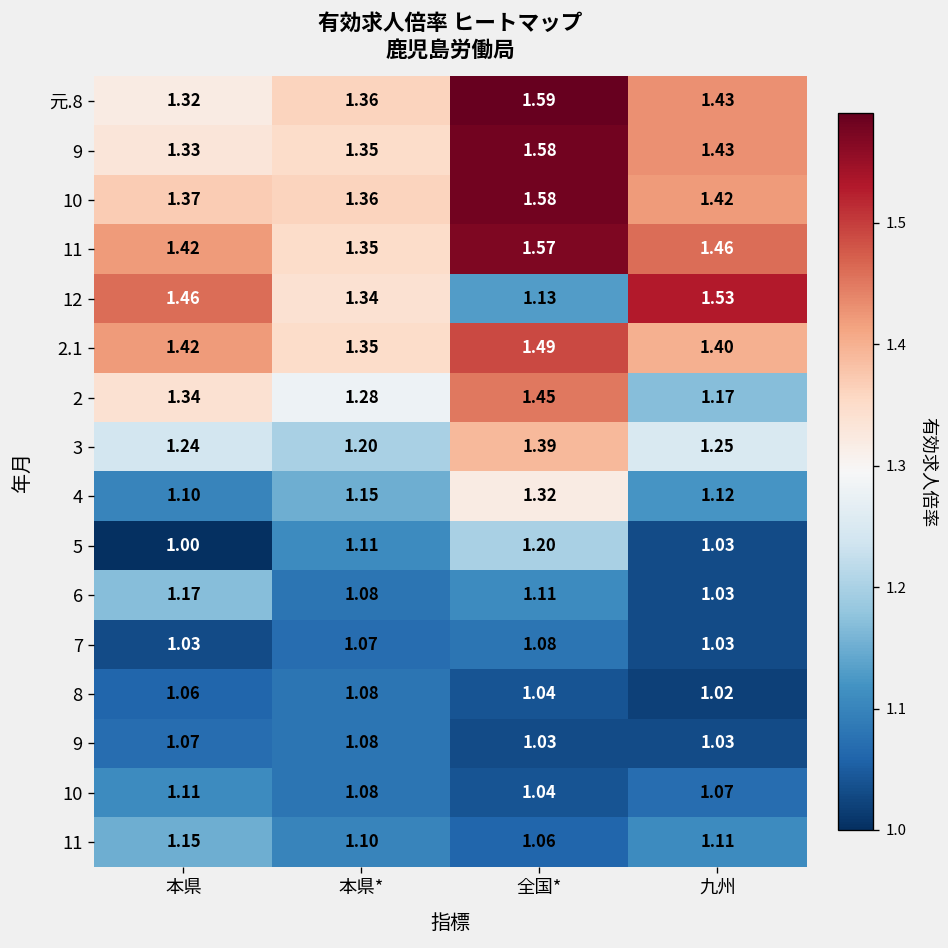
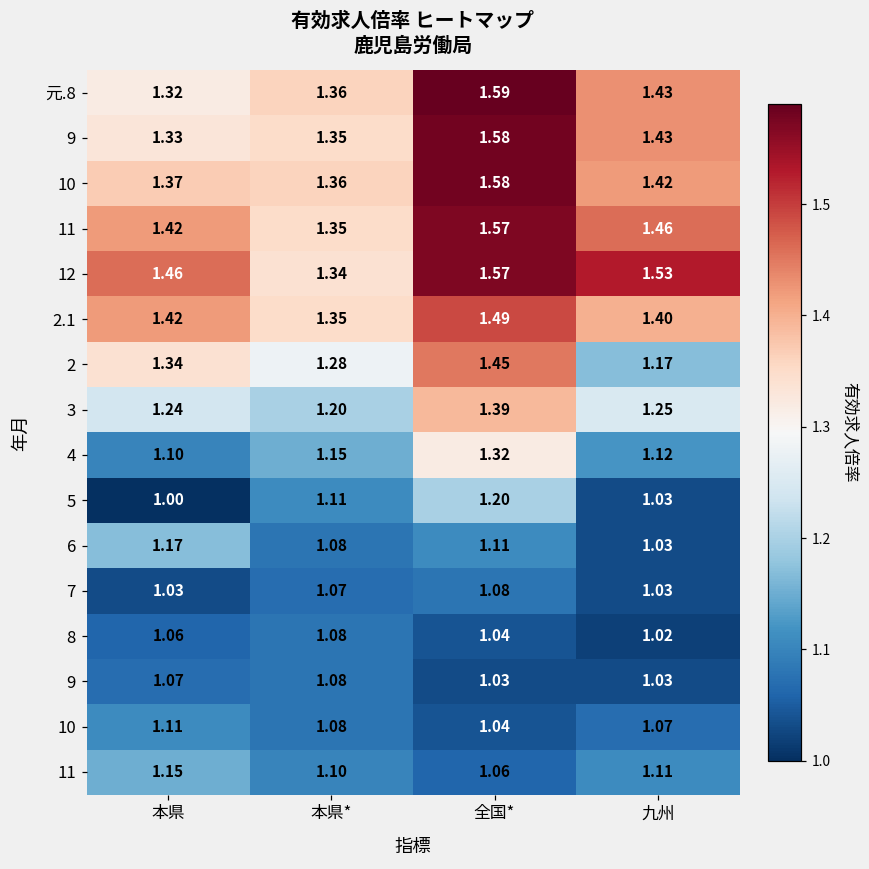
12, 全国*: 1.13 -> 1.57
